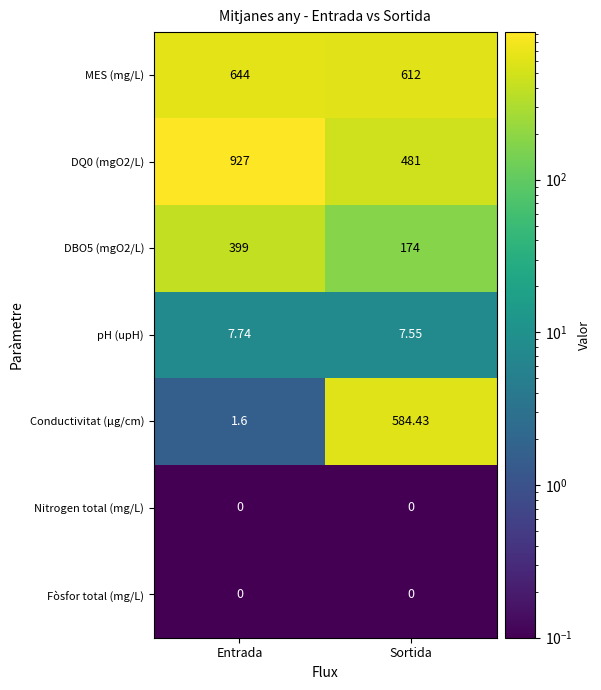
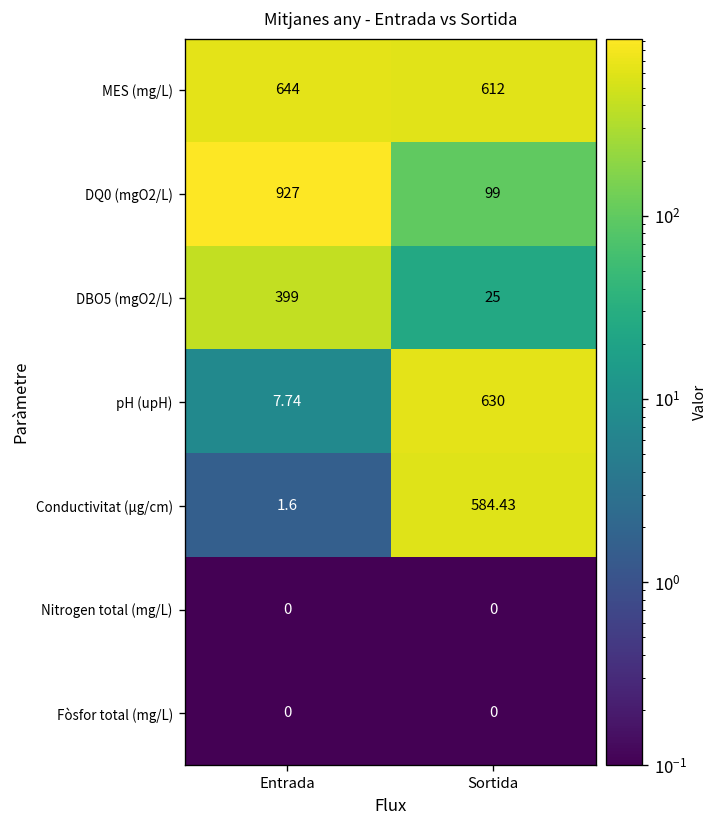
DQ0 (mgO2/L), Sortida: 481 -> 99
DBO5 (mgO2/L), Sortida: 174 -> 25
pH (upH), Sortida: 7.55 -> 630
